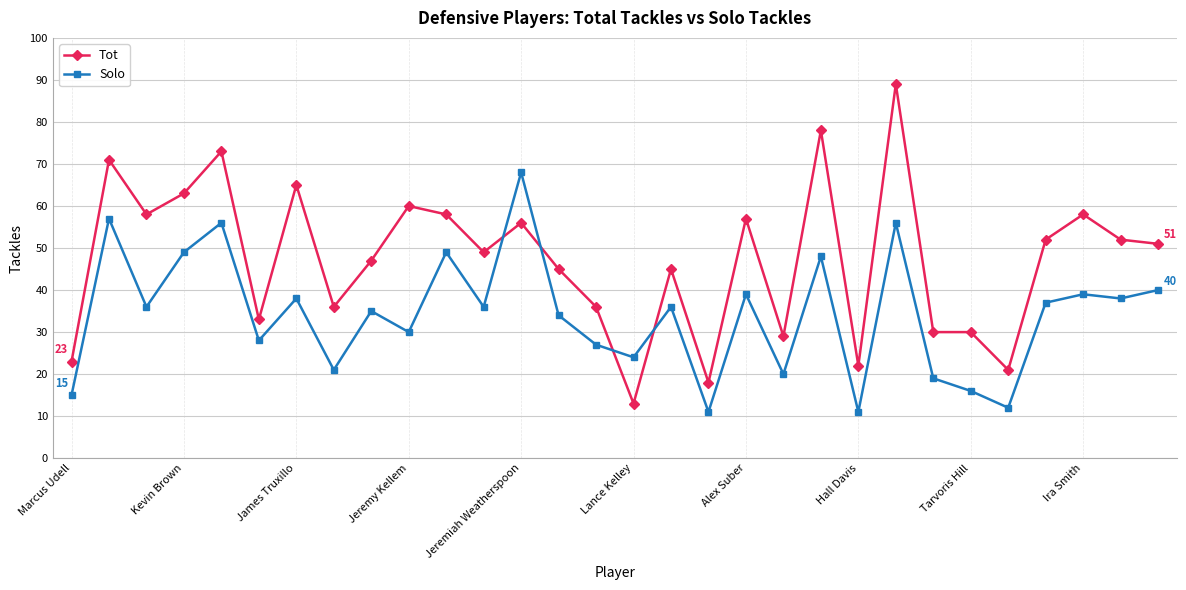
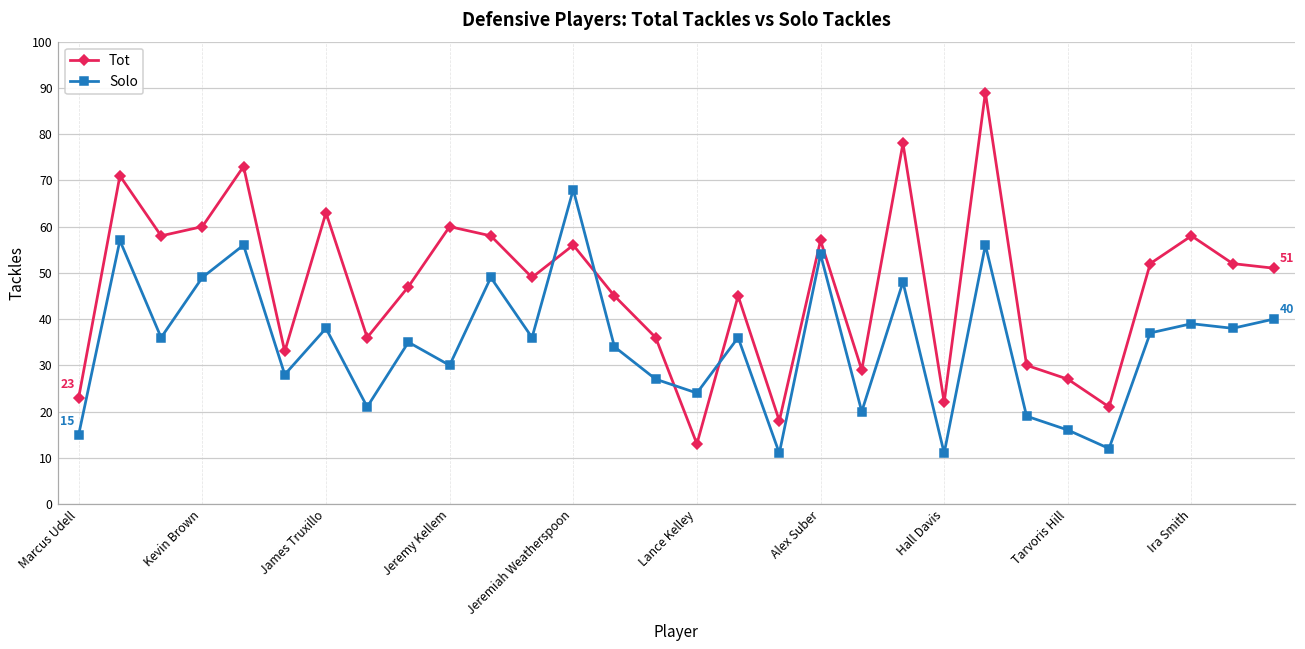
Tot, Kevin Brown: 63 -> 60
Tot, James Truxillo: 65 -> 63
Solo, Alex Suber: 39 -> 54
Tot, Tarvoris Hill: 30 -> 27
